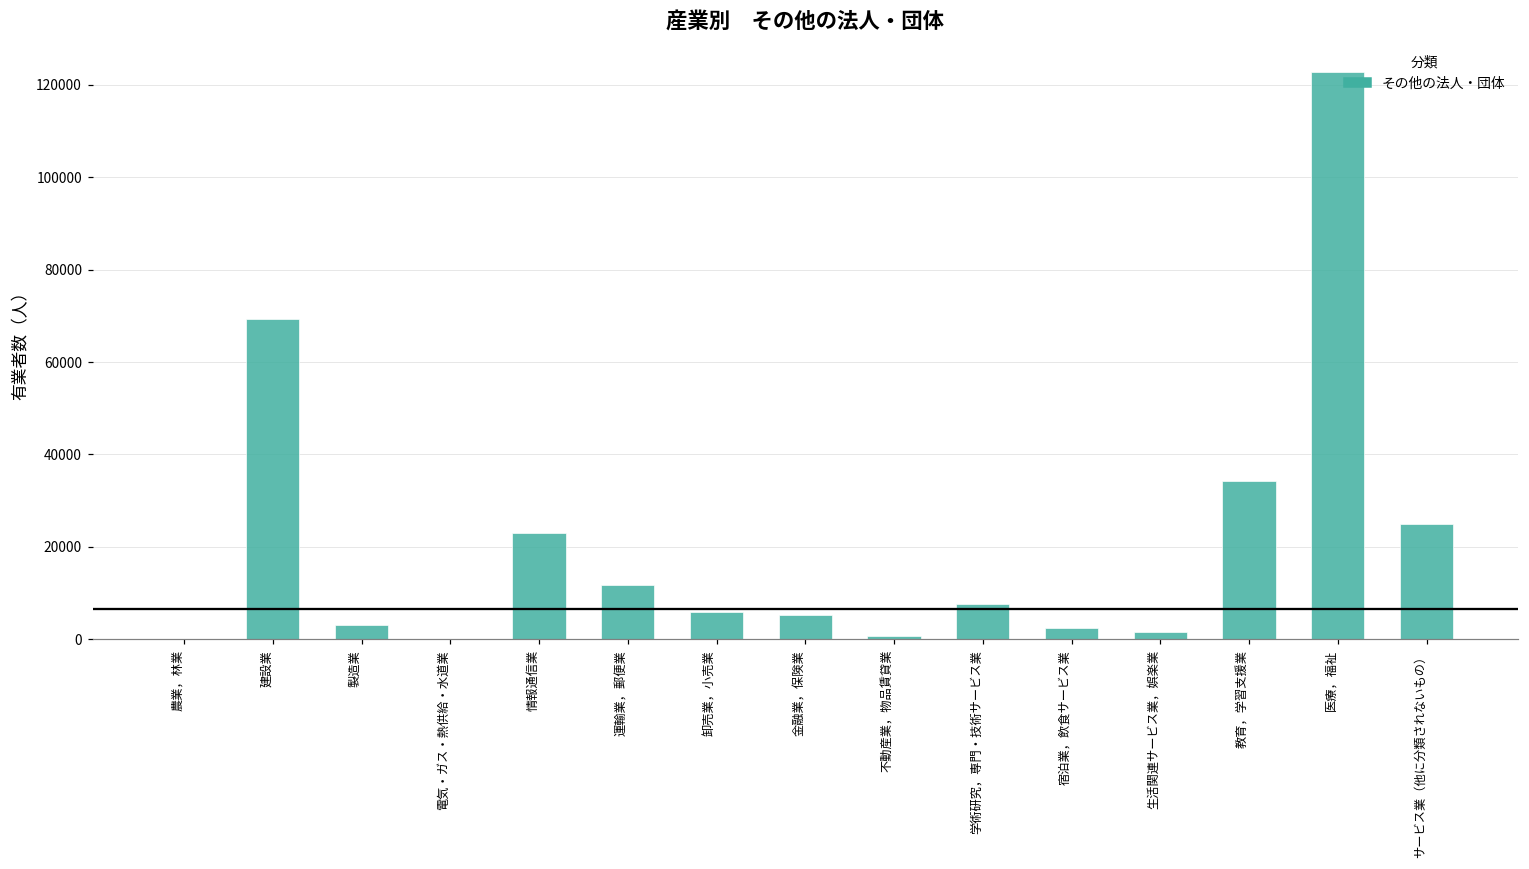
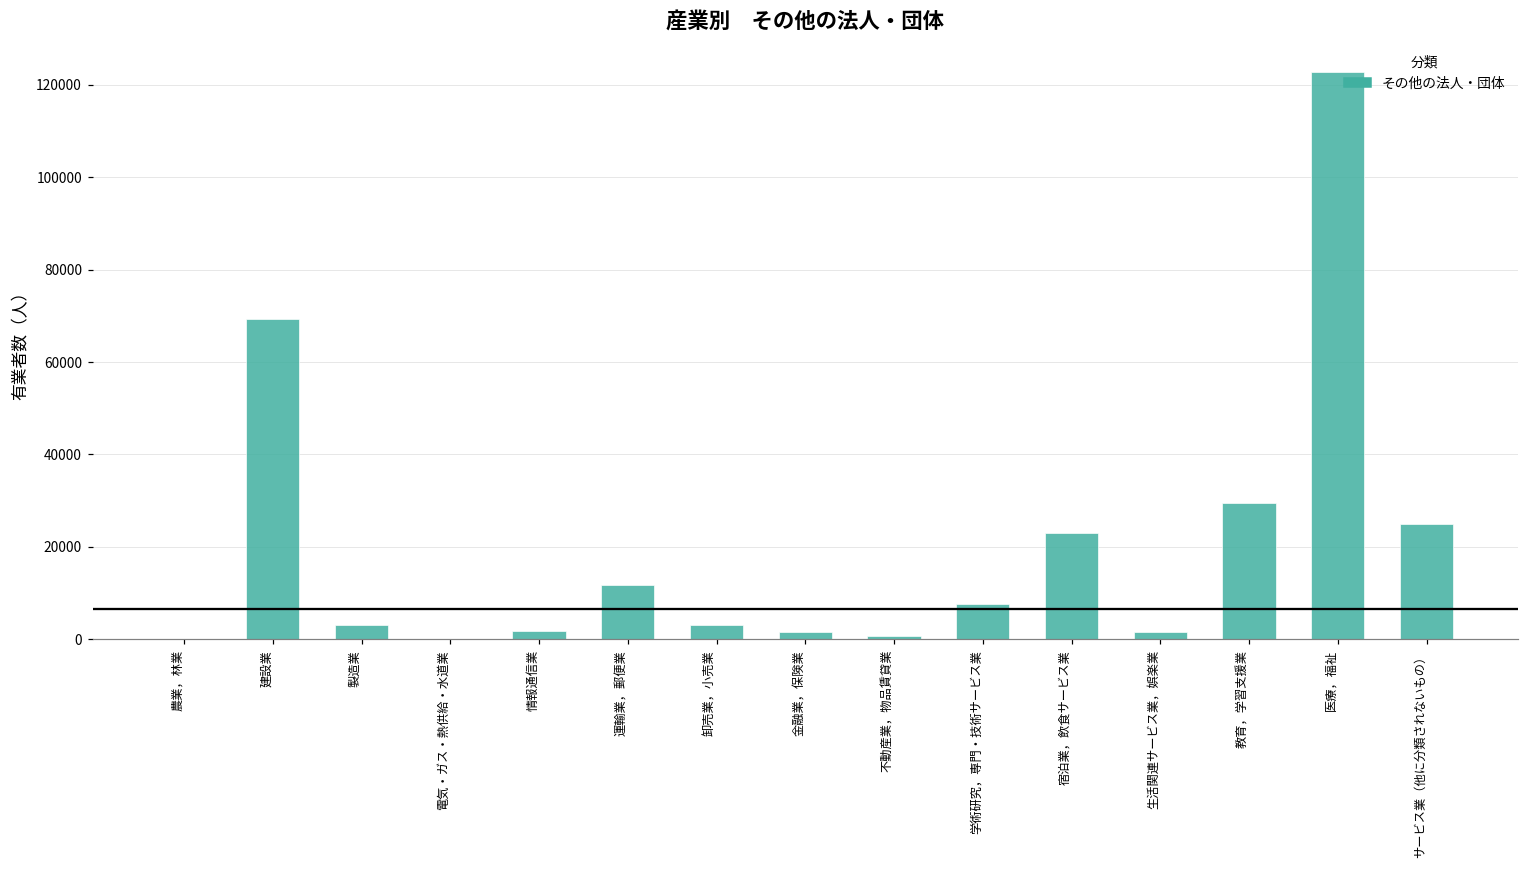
情報通信業: 23000 -> 2000
卸売業，小売業: 6000 -> 3000
金融業，保険業: 5000 -> 2000
宿泊業，飲食サービス業: 2000 -> 23000
教育，学習支援業: 34000 -> 29000
